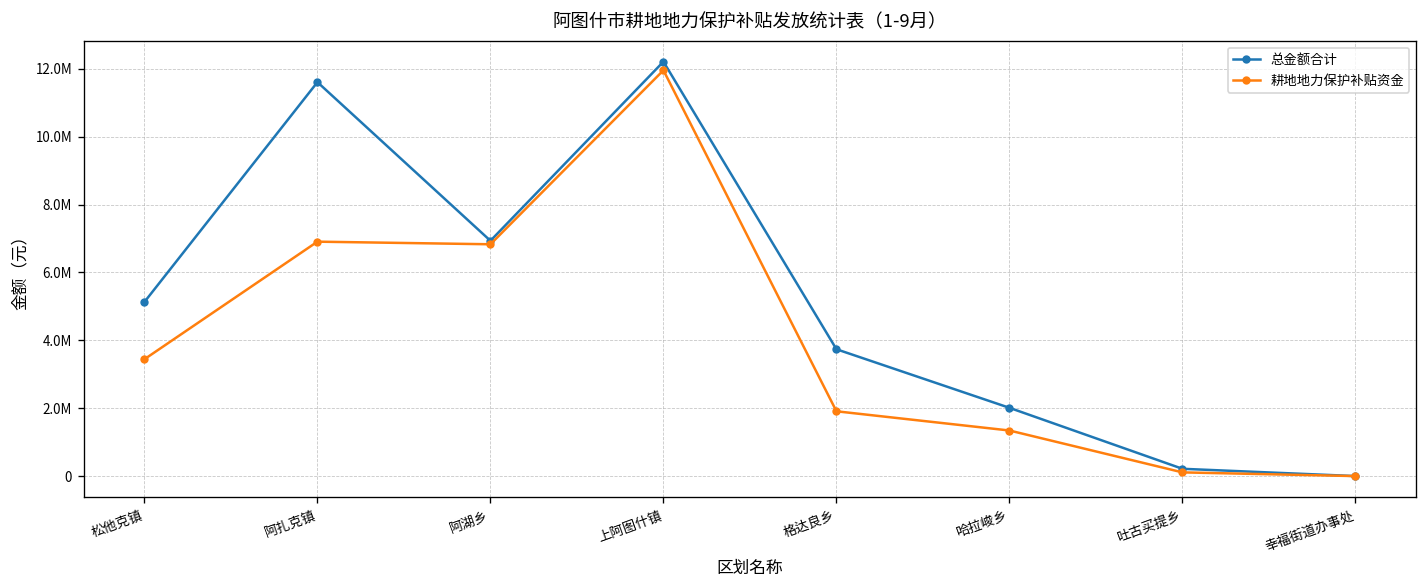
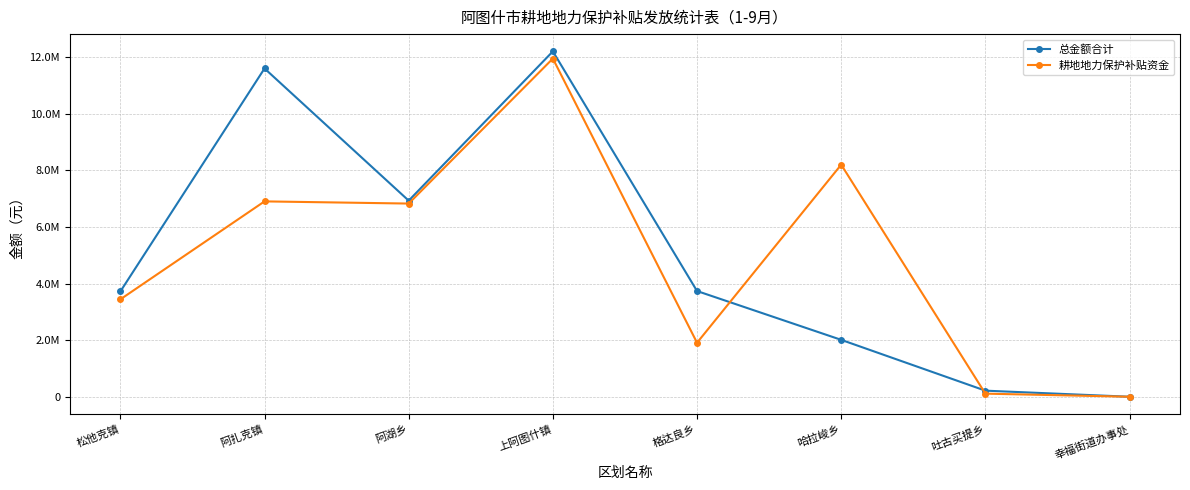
总金额合计, 松他克镇: 5100000 -> 3700000
耕地地力保护补贴资金, 哈拉峻乡: 1300000 -> 8200000
